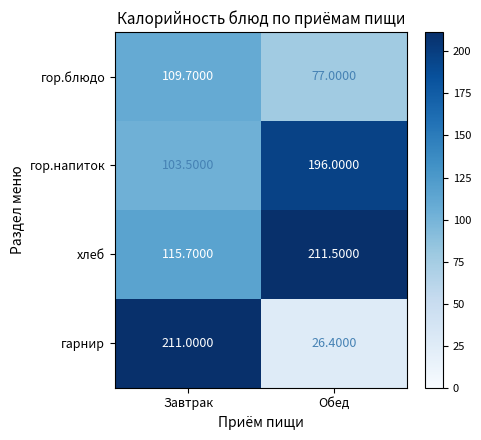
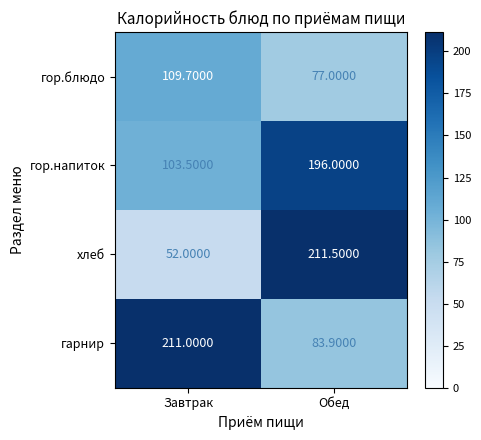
хлеб, Завтрак: 115.7000 -> 52.0000
гарнир, Обед: 26.4000 -> 83.9000
